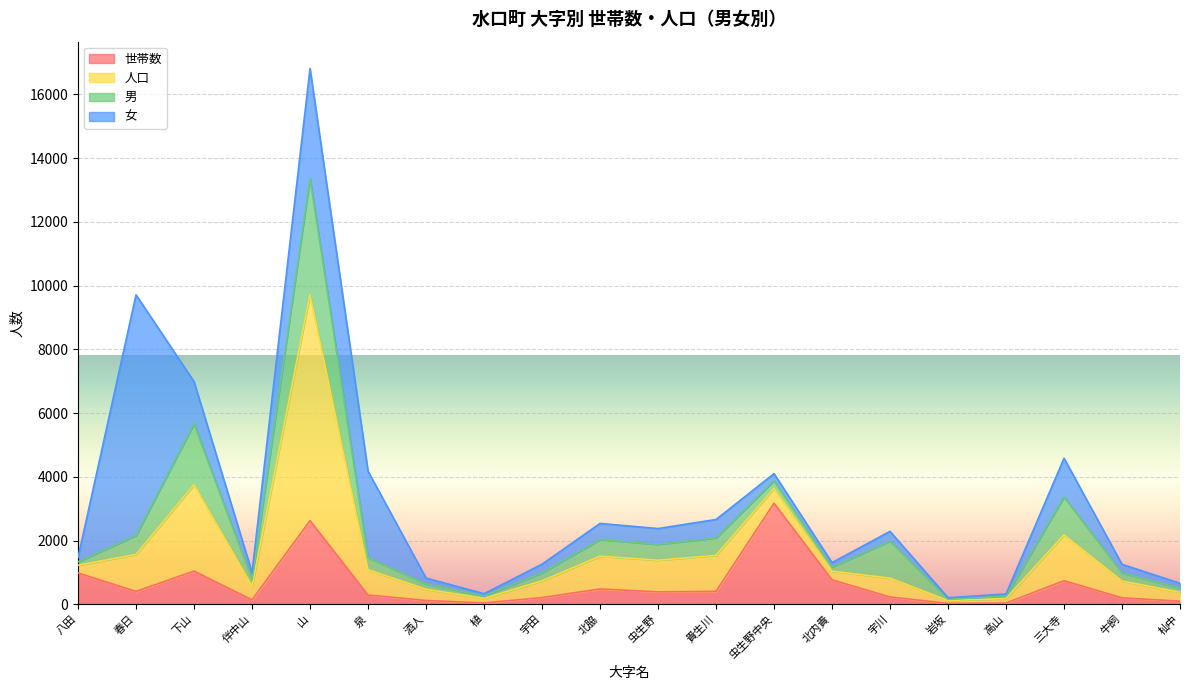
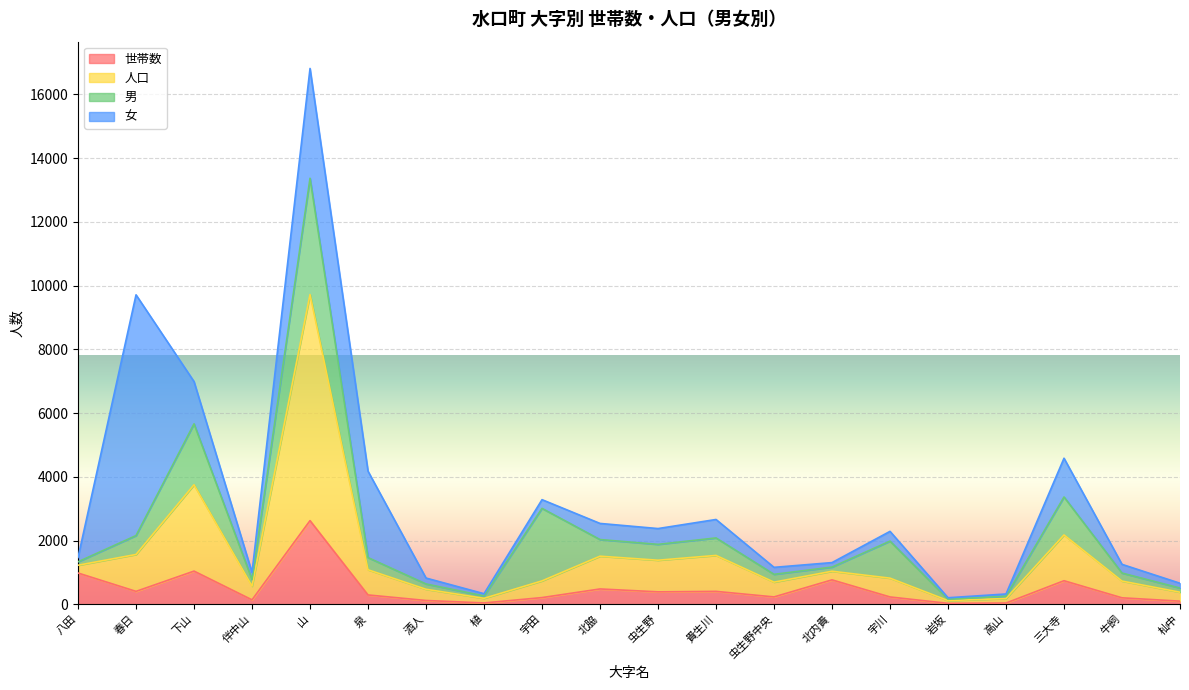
男, 宇田: 300 -> 2300
世帯数, 虫生野中央: 3200 -> 200
